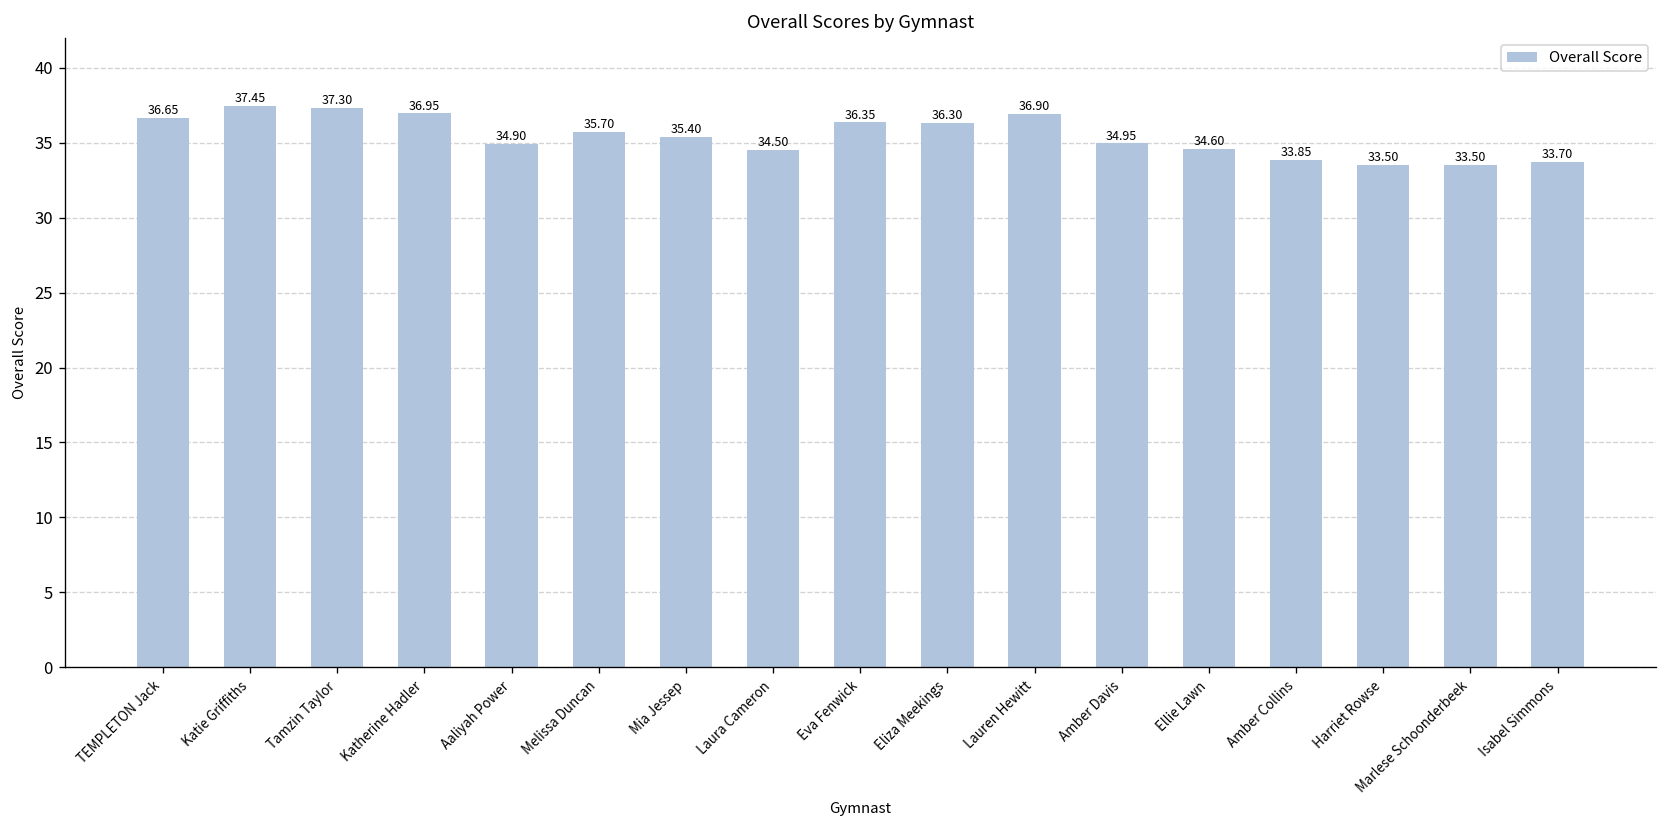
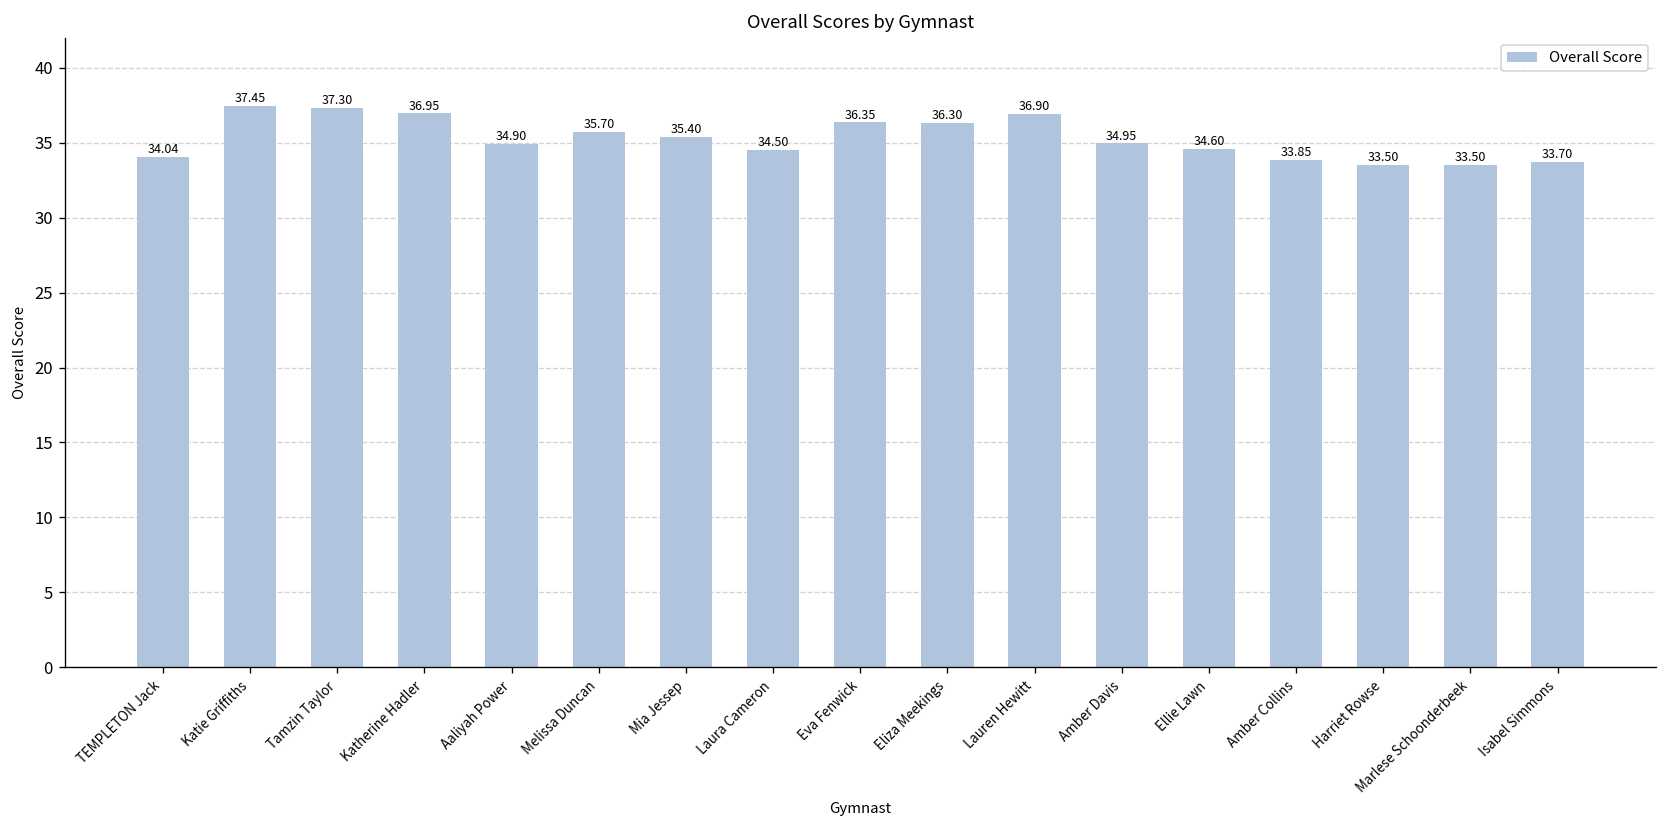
TEMPLETON Jack: 36.65 -> 34.04
